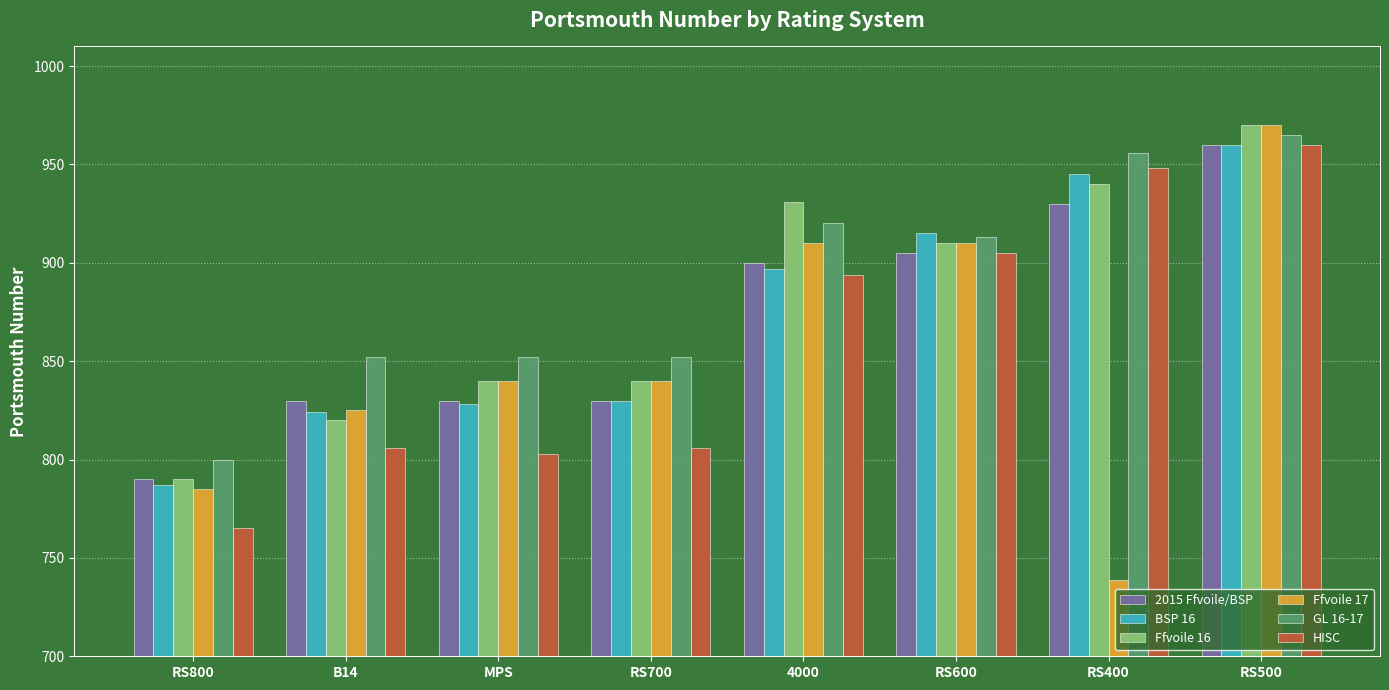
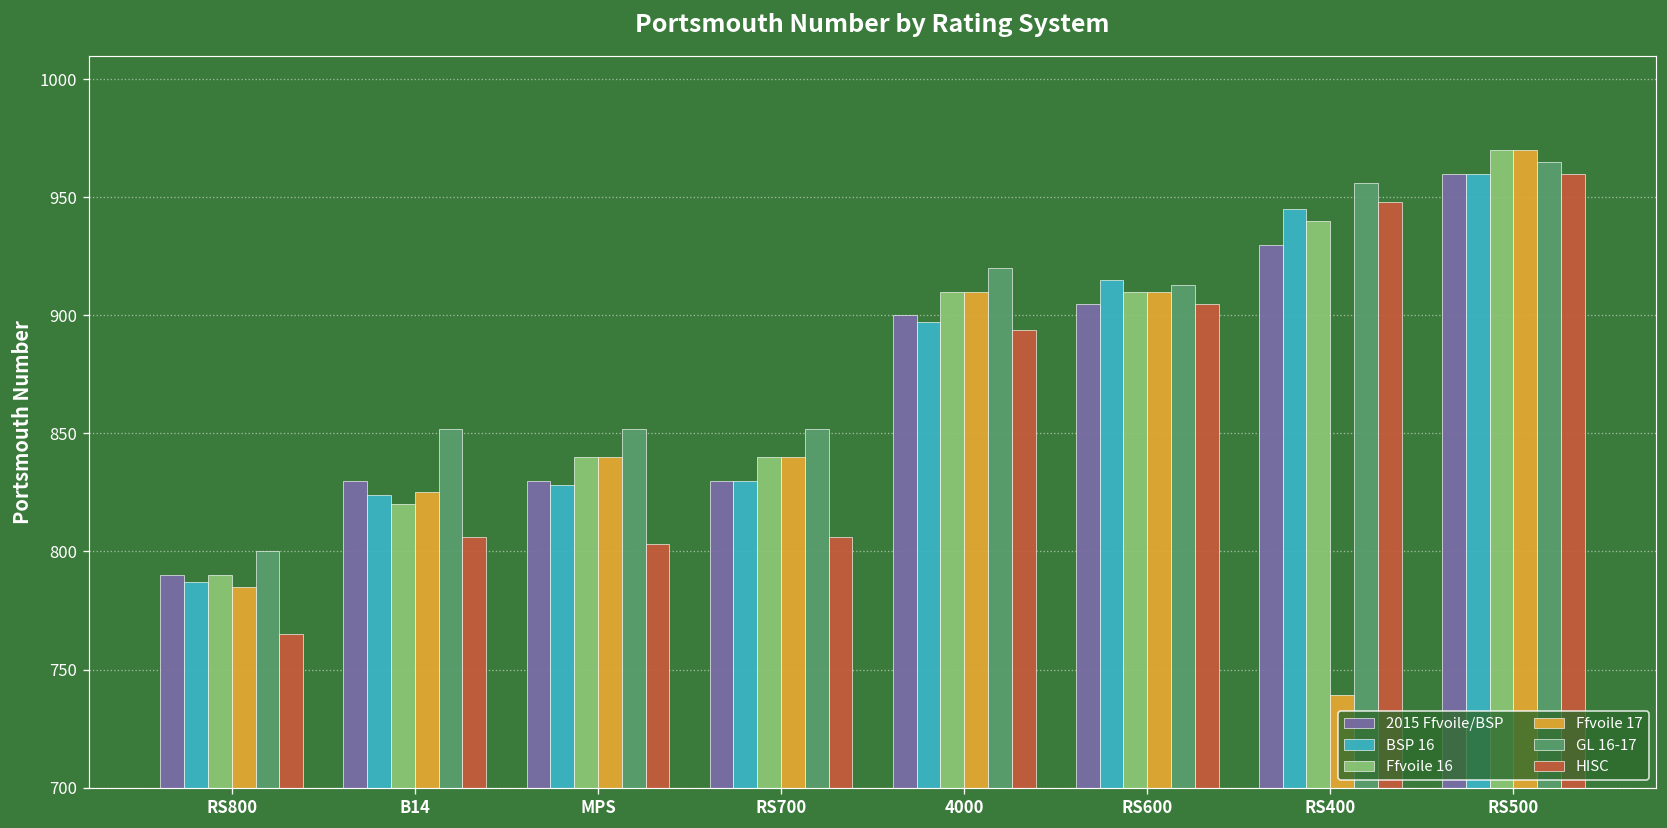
Ffvoile 16, 4000: 931 -> 910
